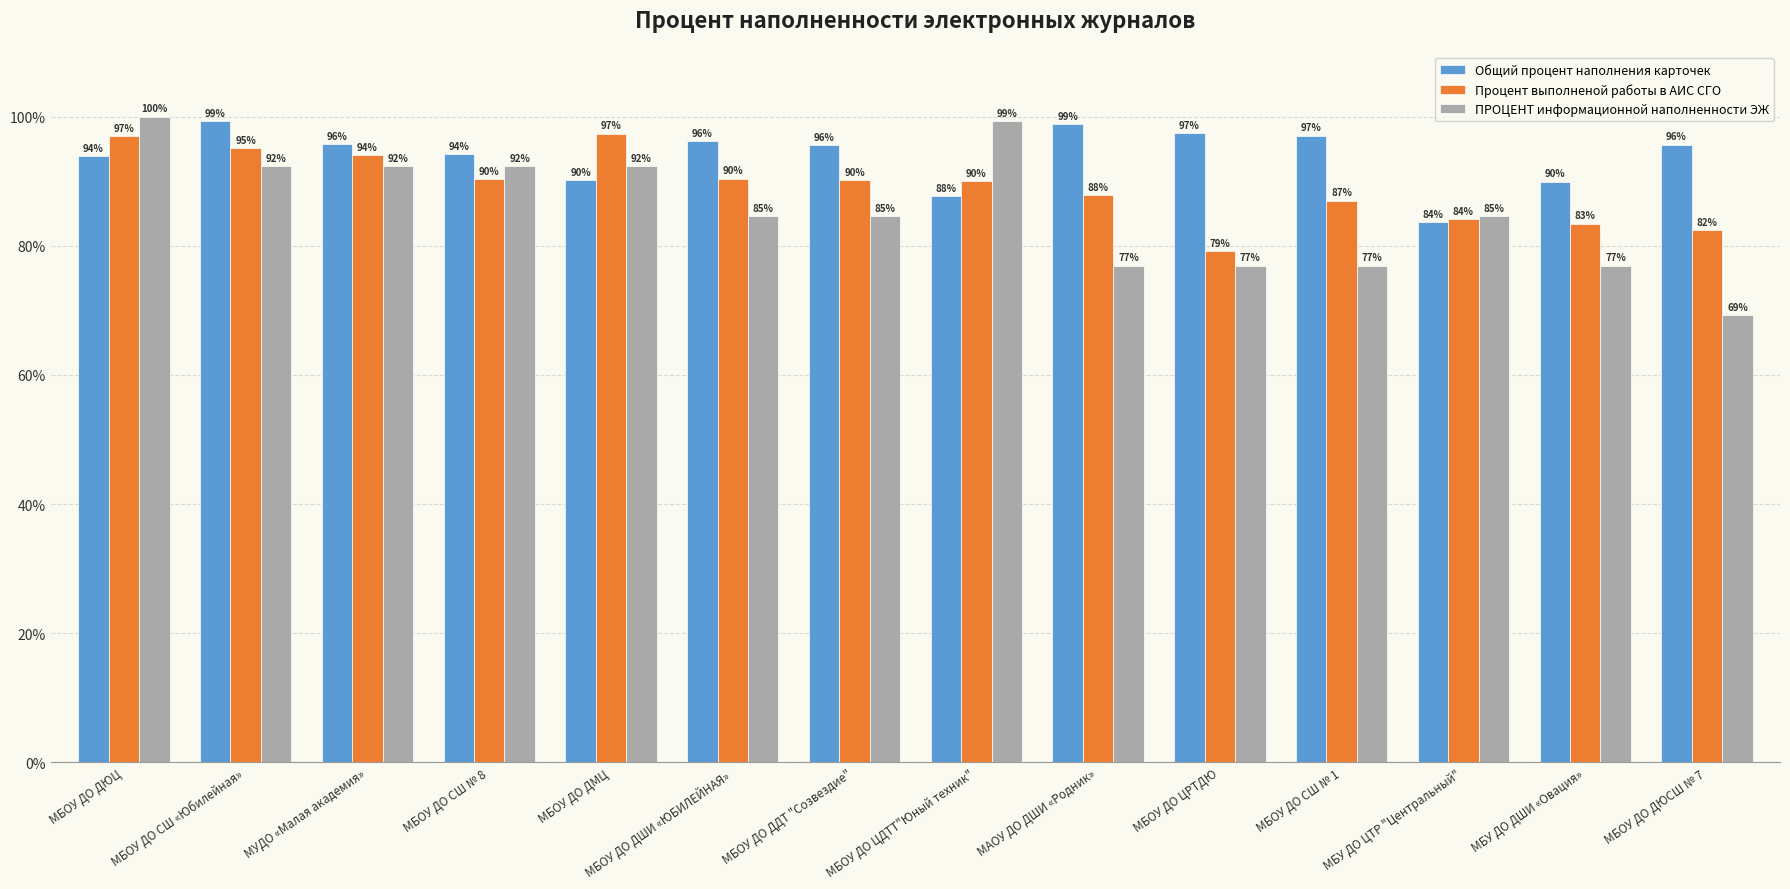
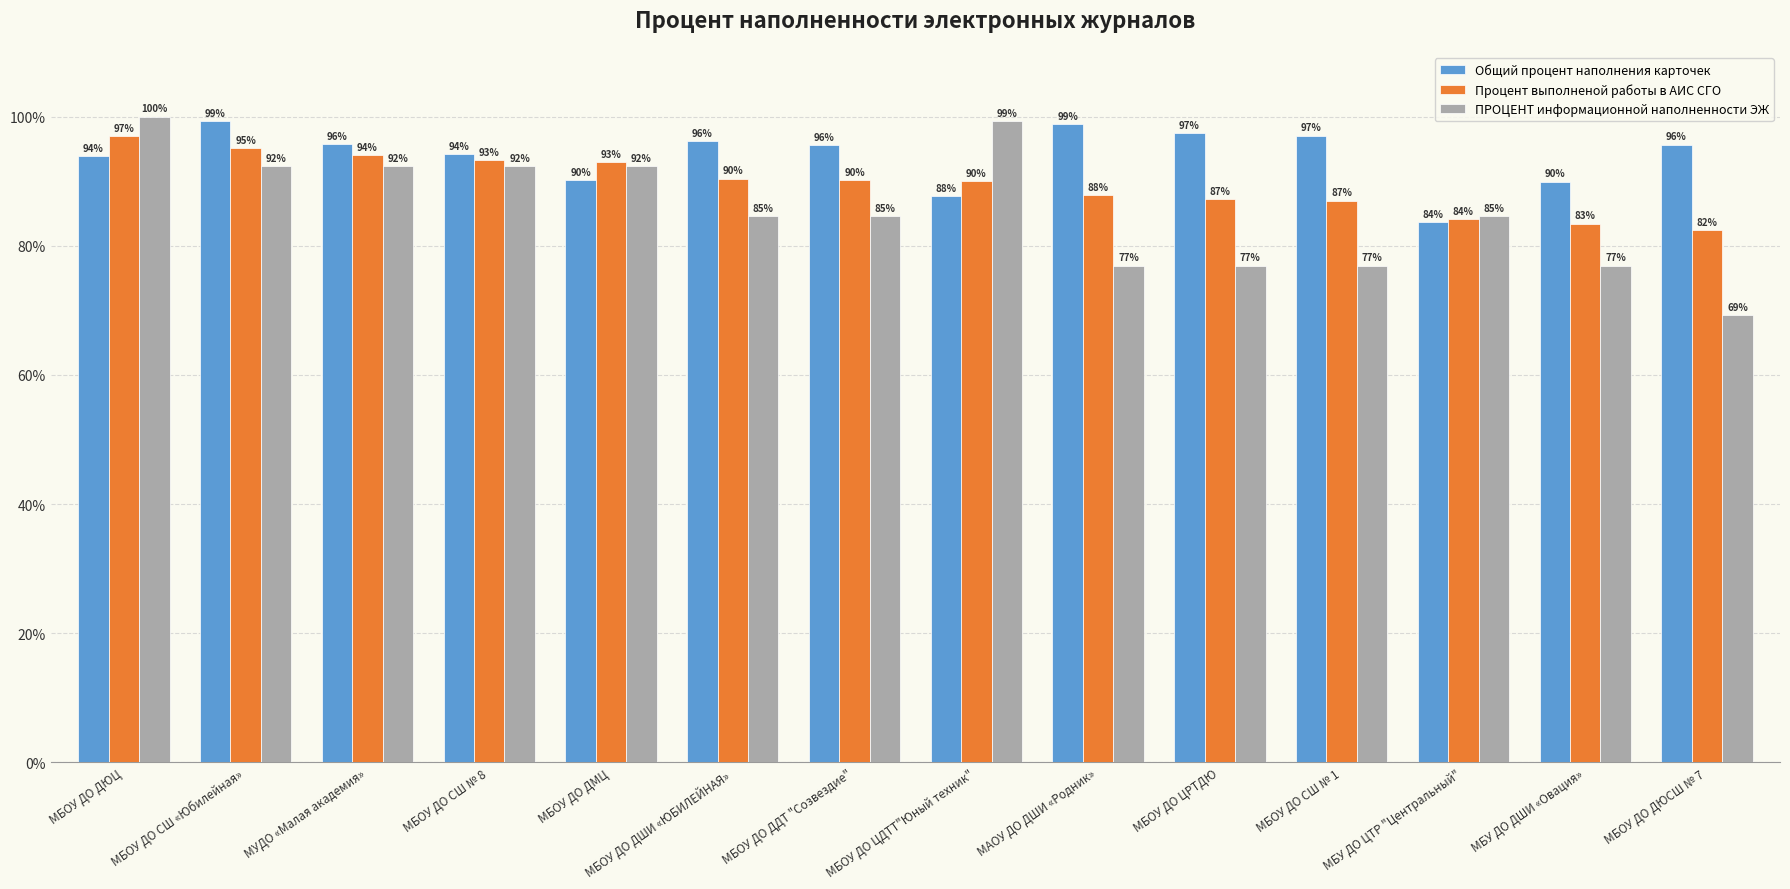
Процент выполненой работы в АИС СГО, МБОУ ДО СШ № 8: 90% -> 93%
Процент выполненой работы в АИС СГО, МБОУ ДО ДМЦ: 97% -> 93%
Процент выполненой работы в АИС СГО, МБОУ ДО ЦРТДЮ: 79% -> 87%
